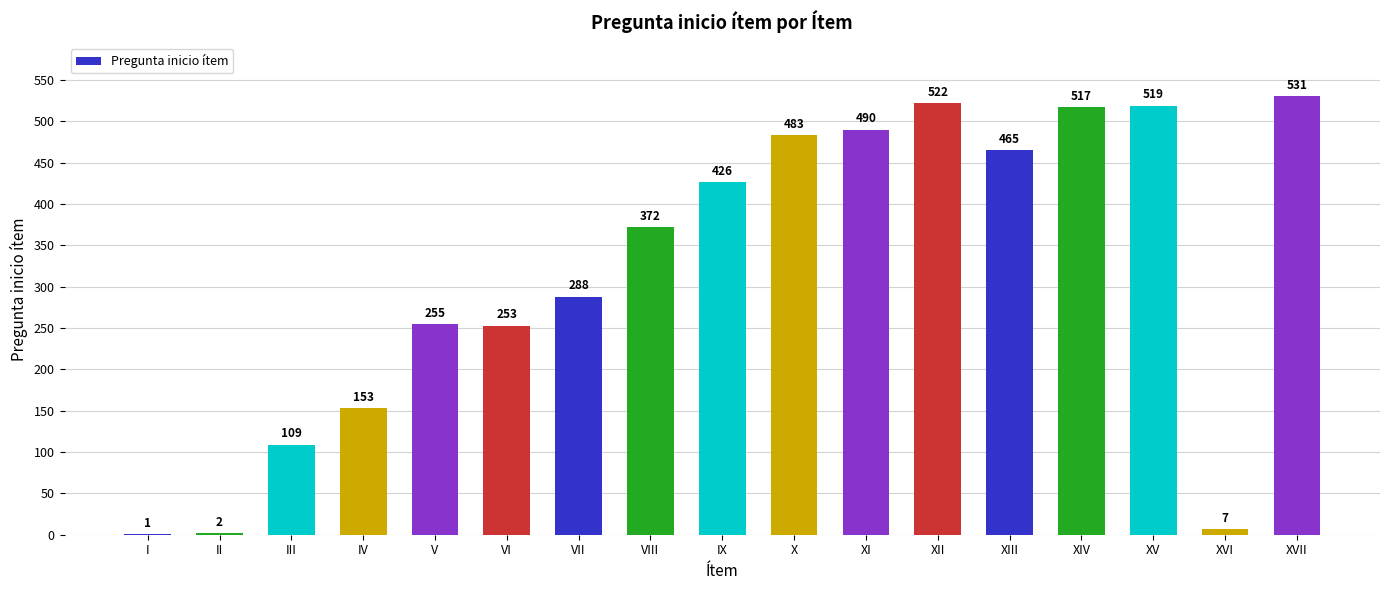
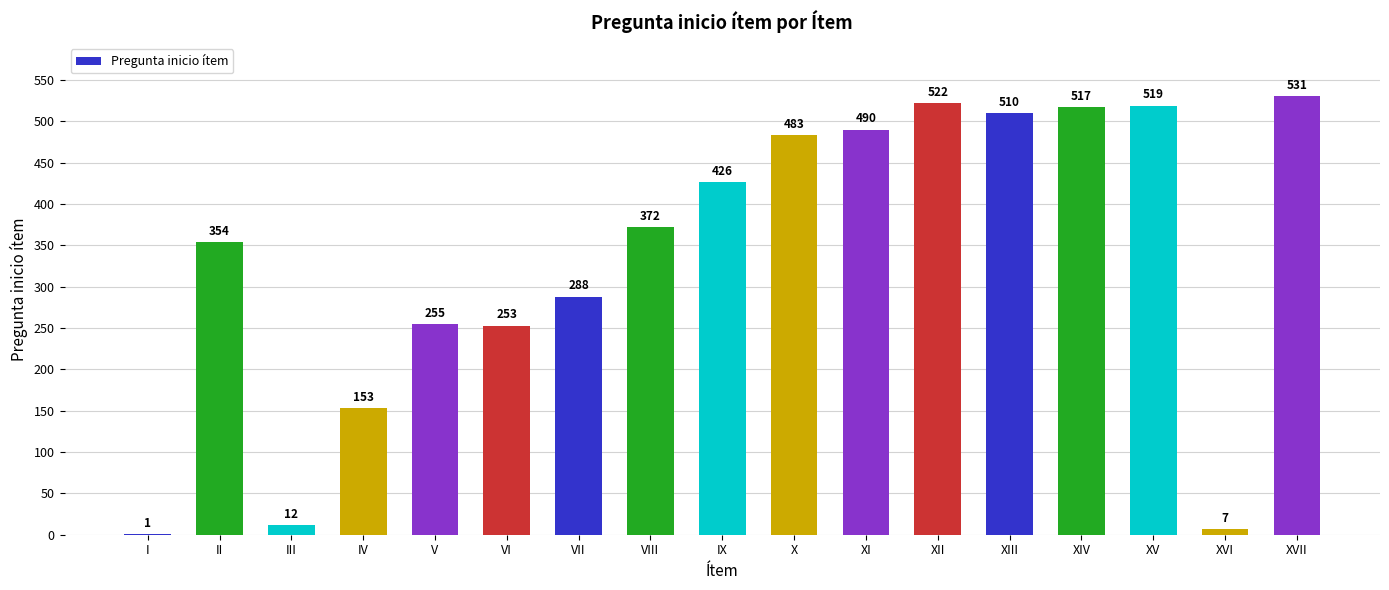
II: 2 -> 354
III: 109 -> 12
XIII: 465 -> 510
